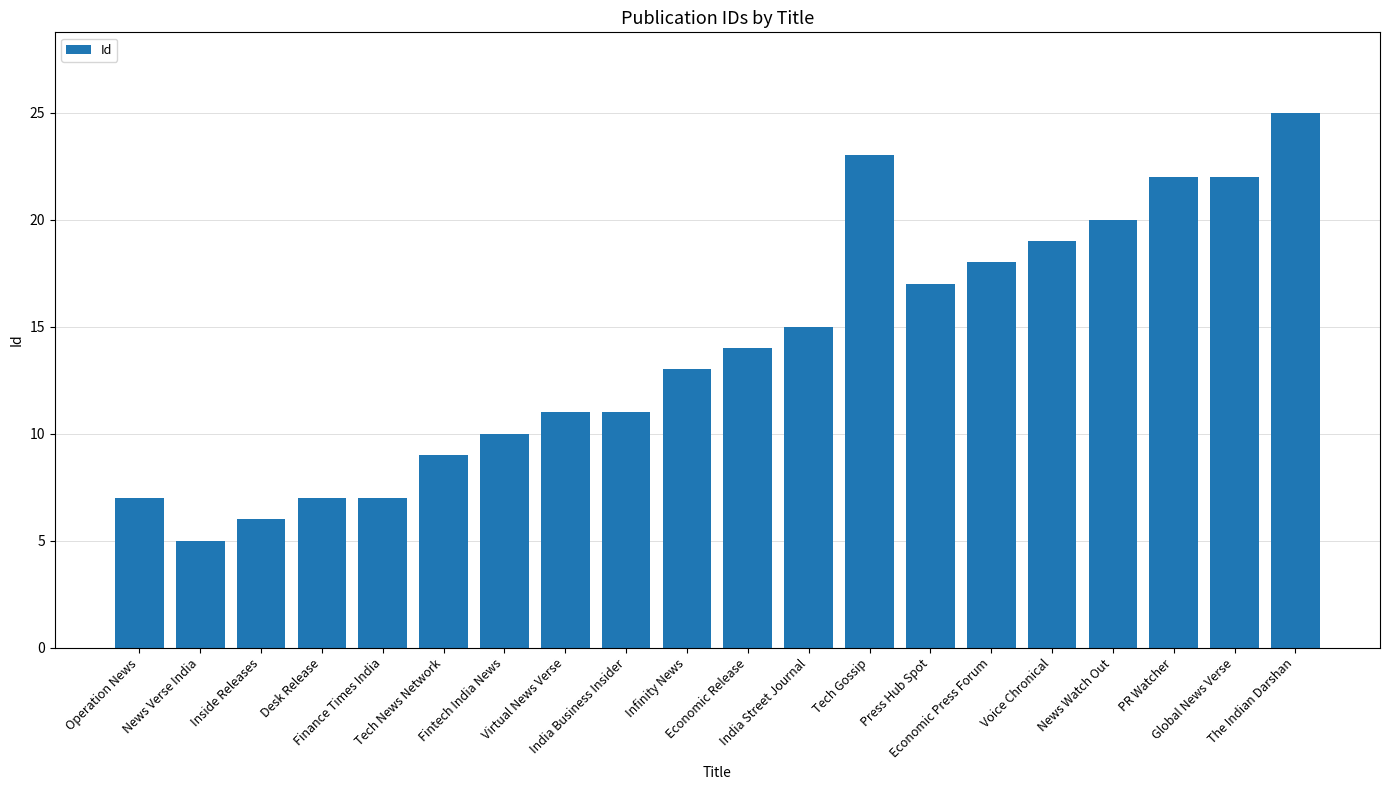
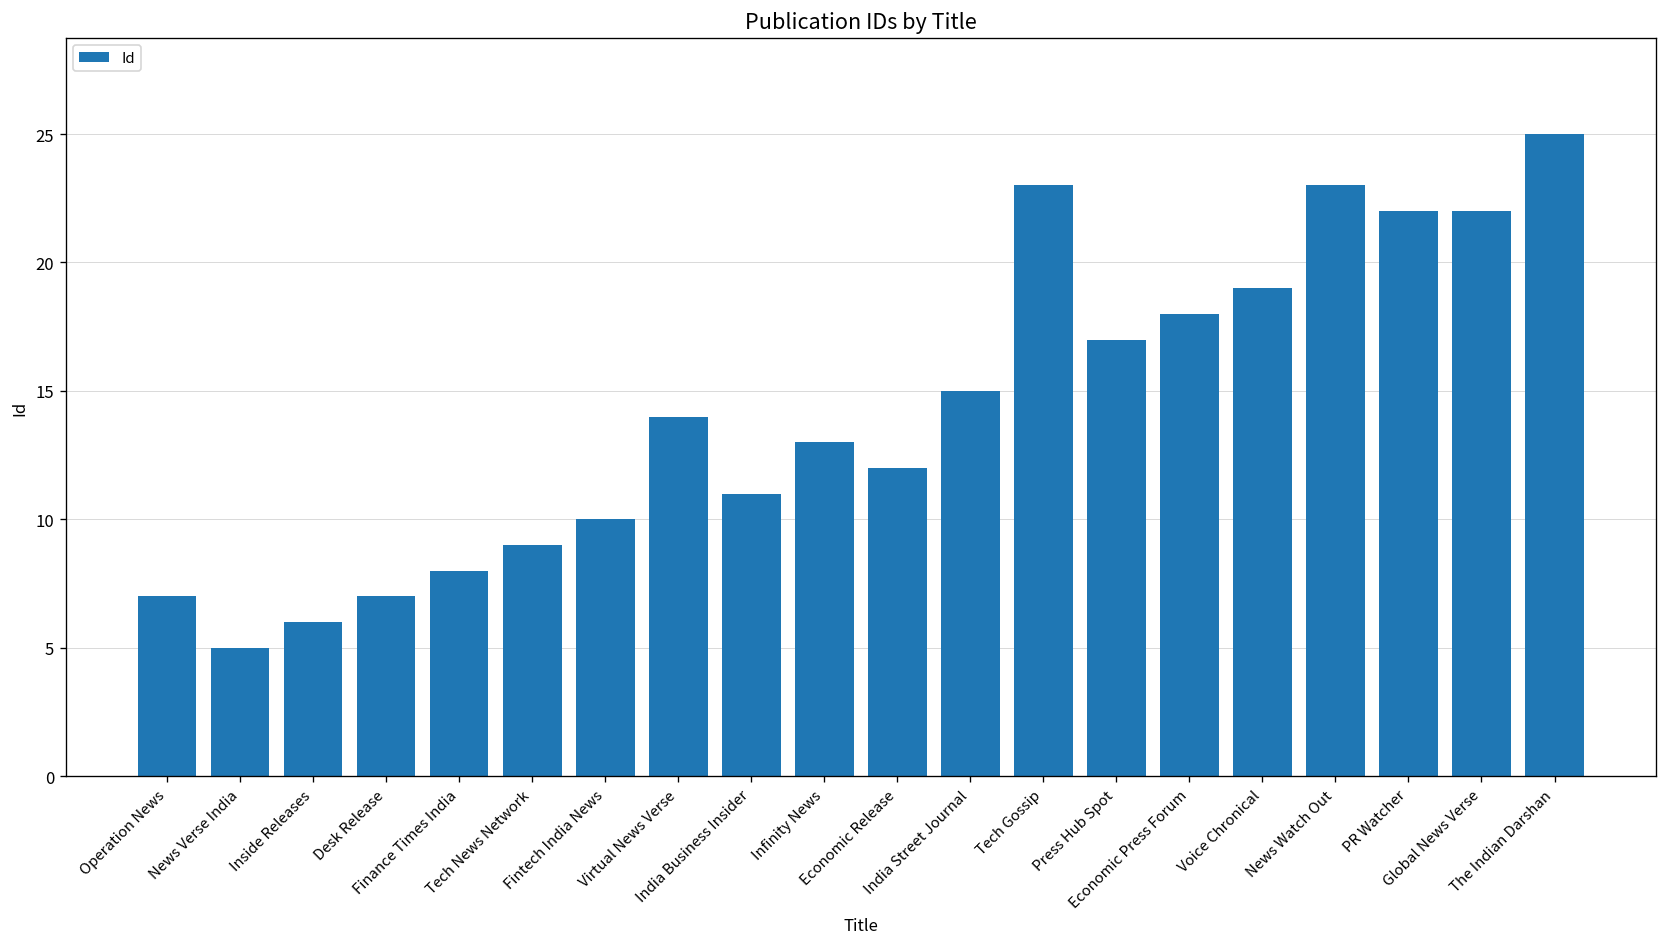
Finance Times India: 7 -> 8
Virtual News Verse: 11 -> 14
Economic Release: 14 -> 12
News Watch Out: 20 -> 23
